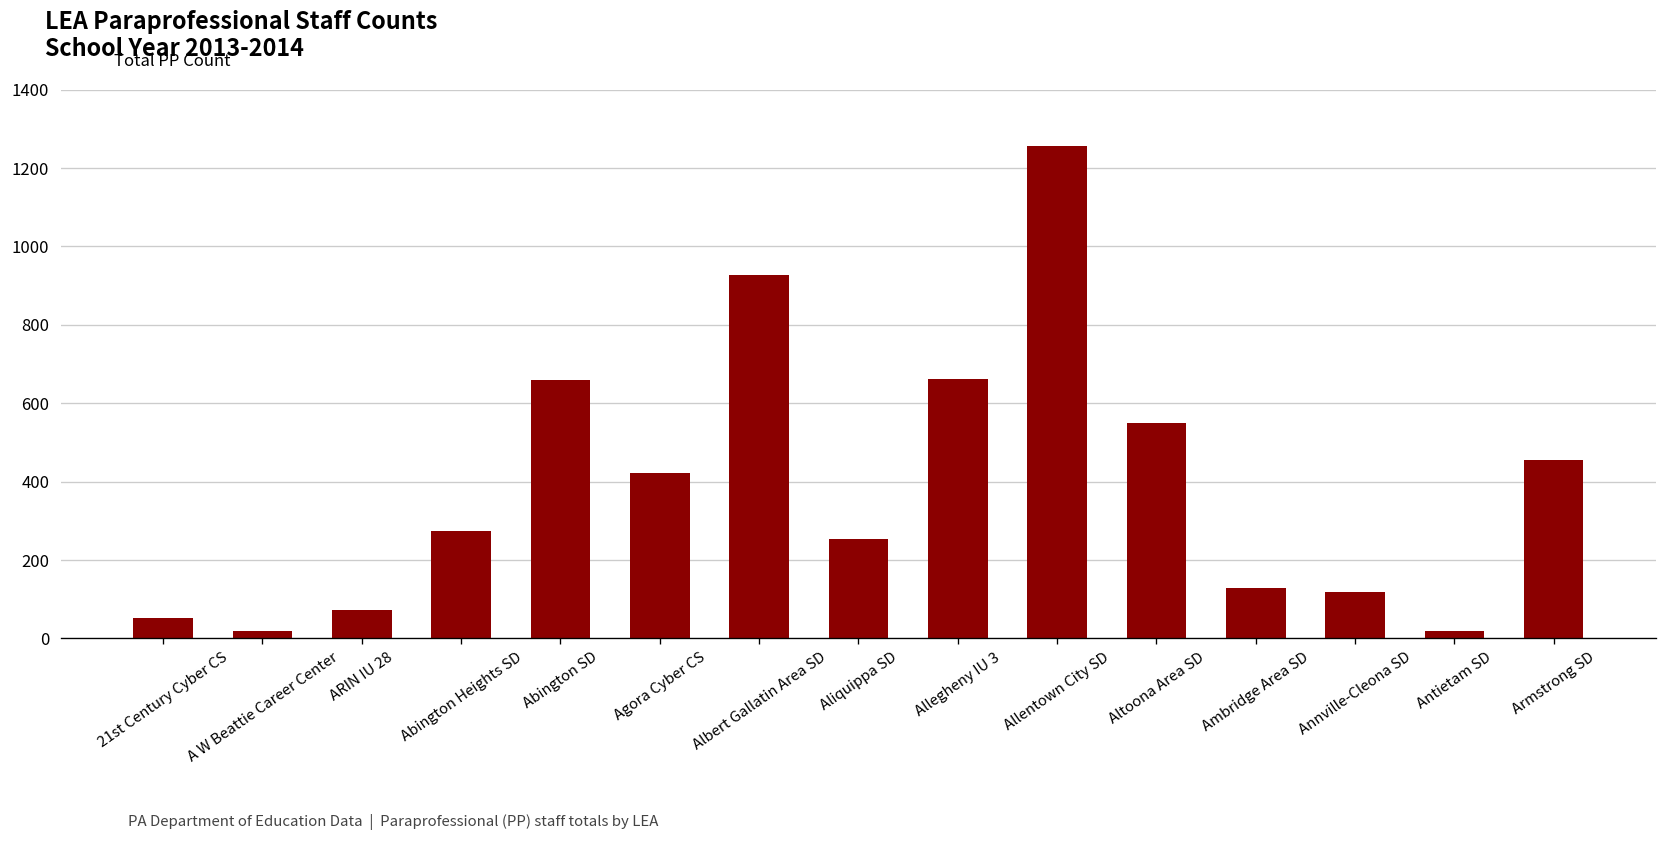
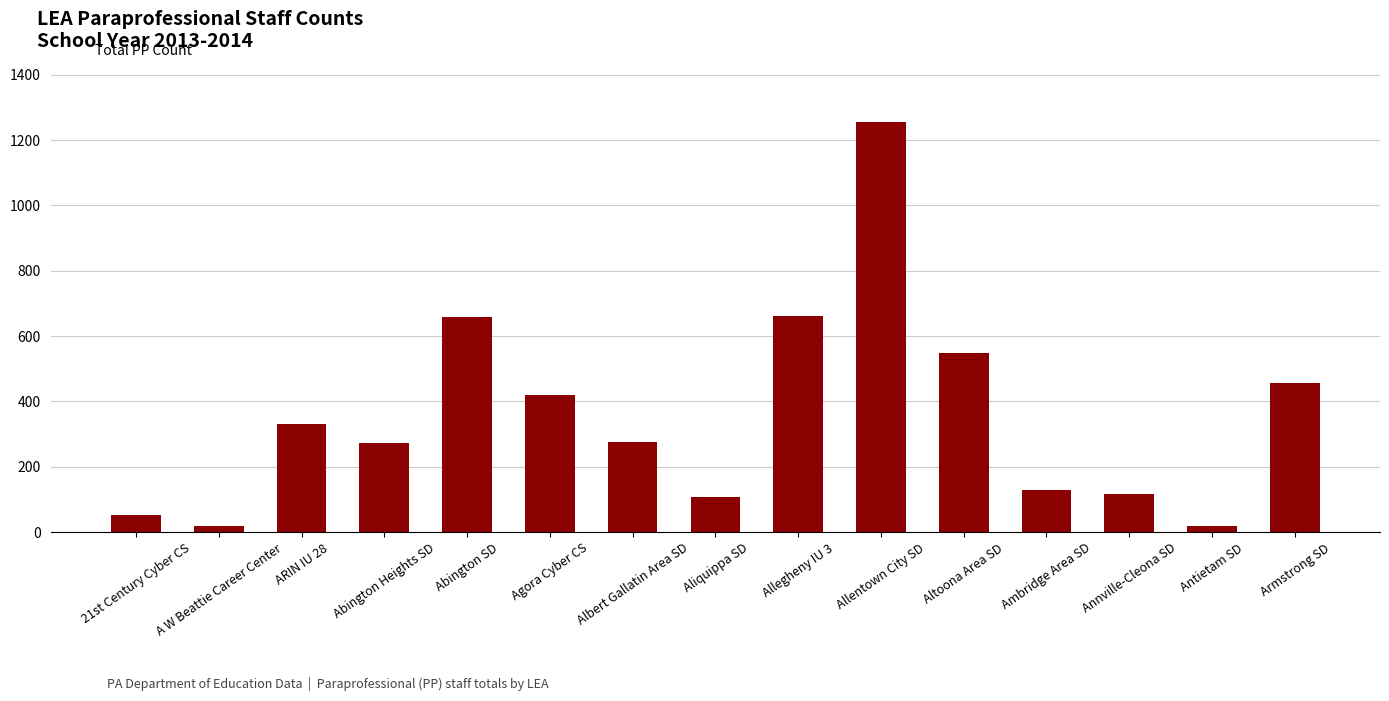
ARIN IU 28: 70 -> 330
Albert Gallatin Area SD: 930 -> 280
Aliquippa SD: 250 -> 110
